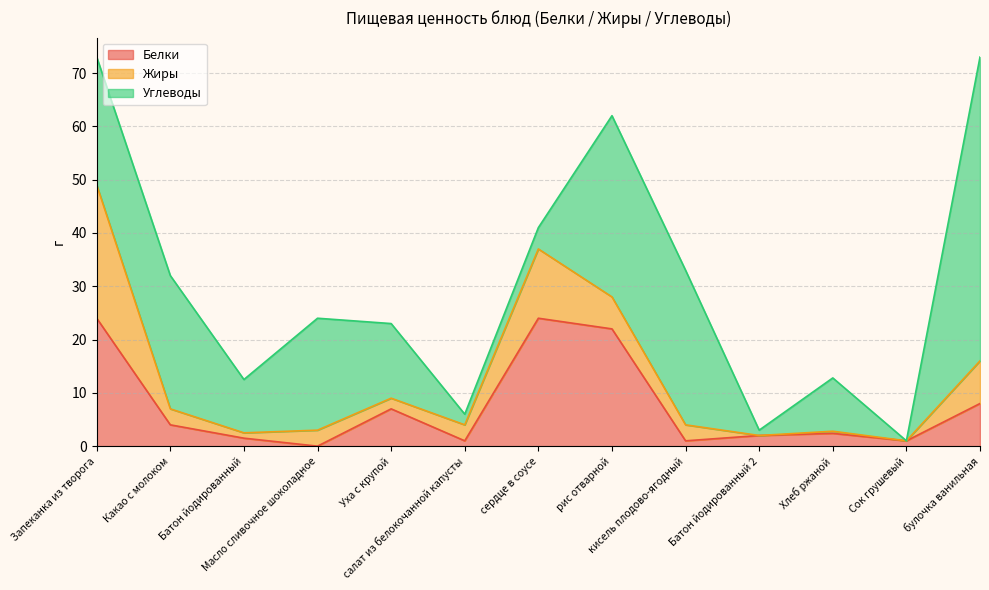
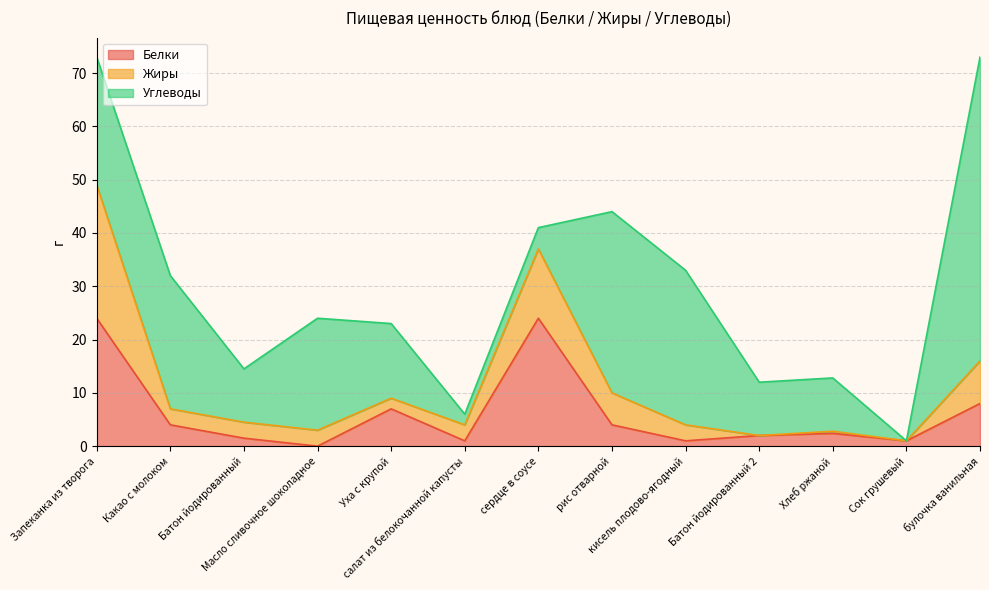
Жиры, Батон йодированный: 1 -> 3
Белки, рис отварной: 22 -> 4
Углеводы, Батон йодированный 2: 1 -> 10
